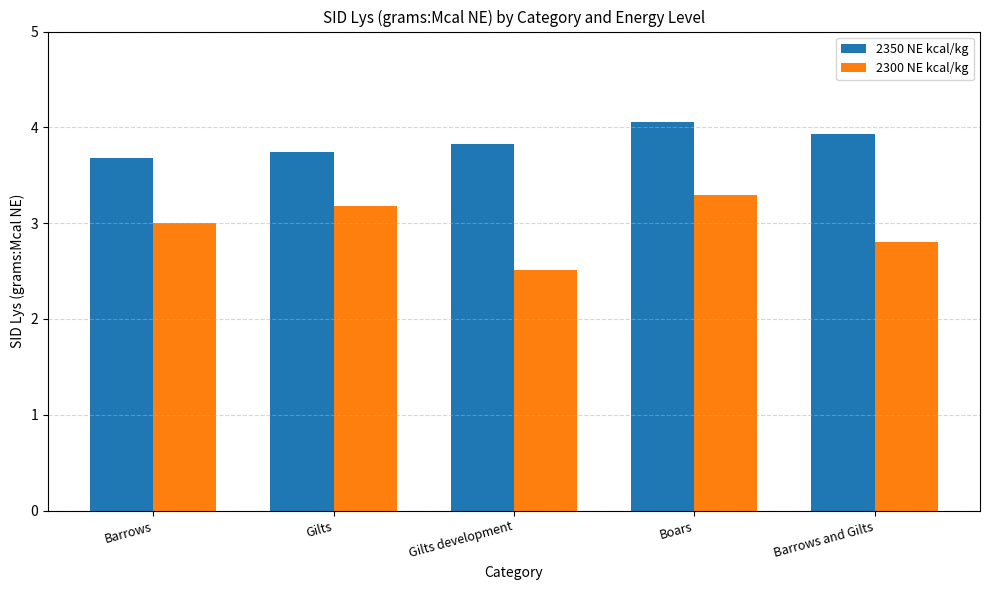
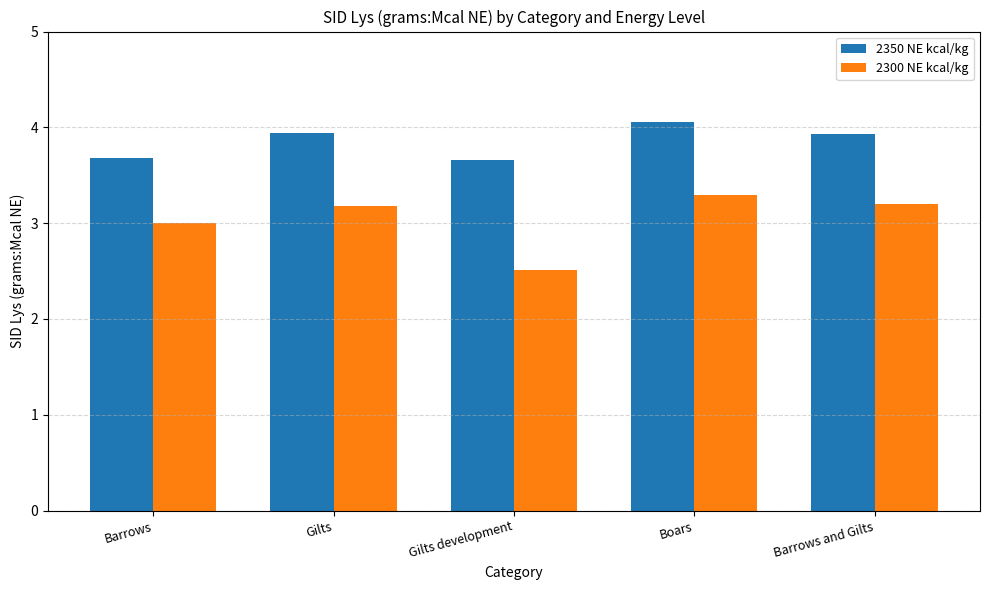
2350 NE kcal/kg, Gilts: 3.7 -> 3.9
2350 NE kcal/kg, Gilts development: 3.8 -> 3.7
2300 NE kcal/kg, Barrows and Gilts: 2.8 -> 3.2
